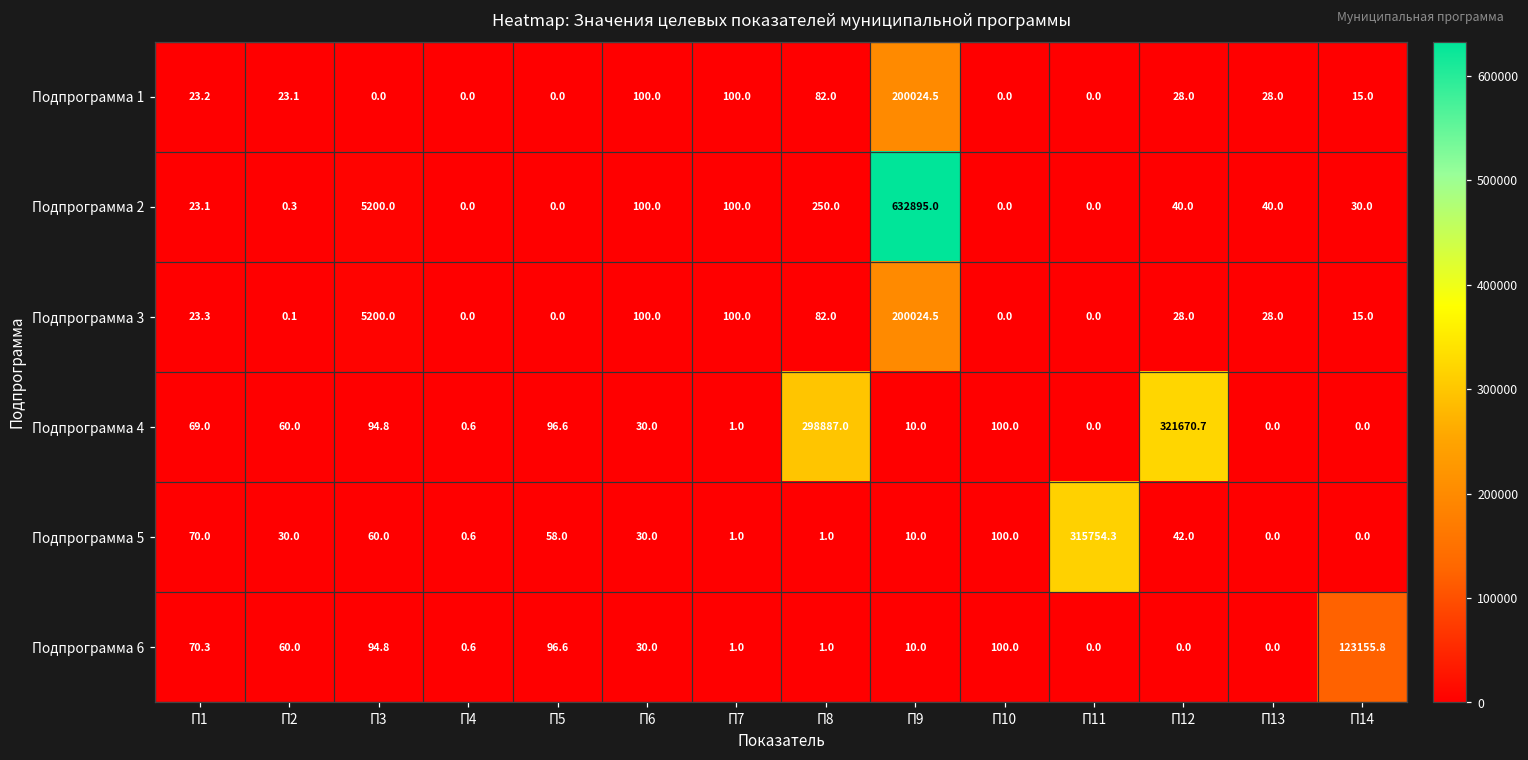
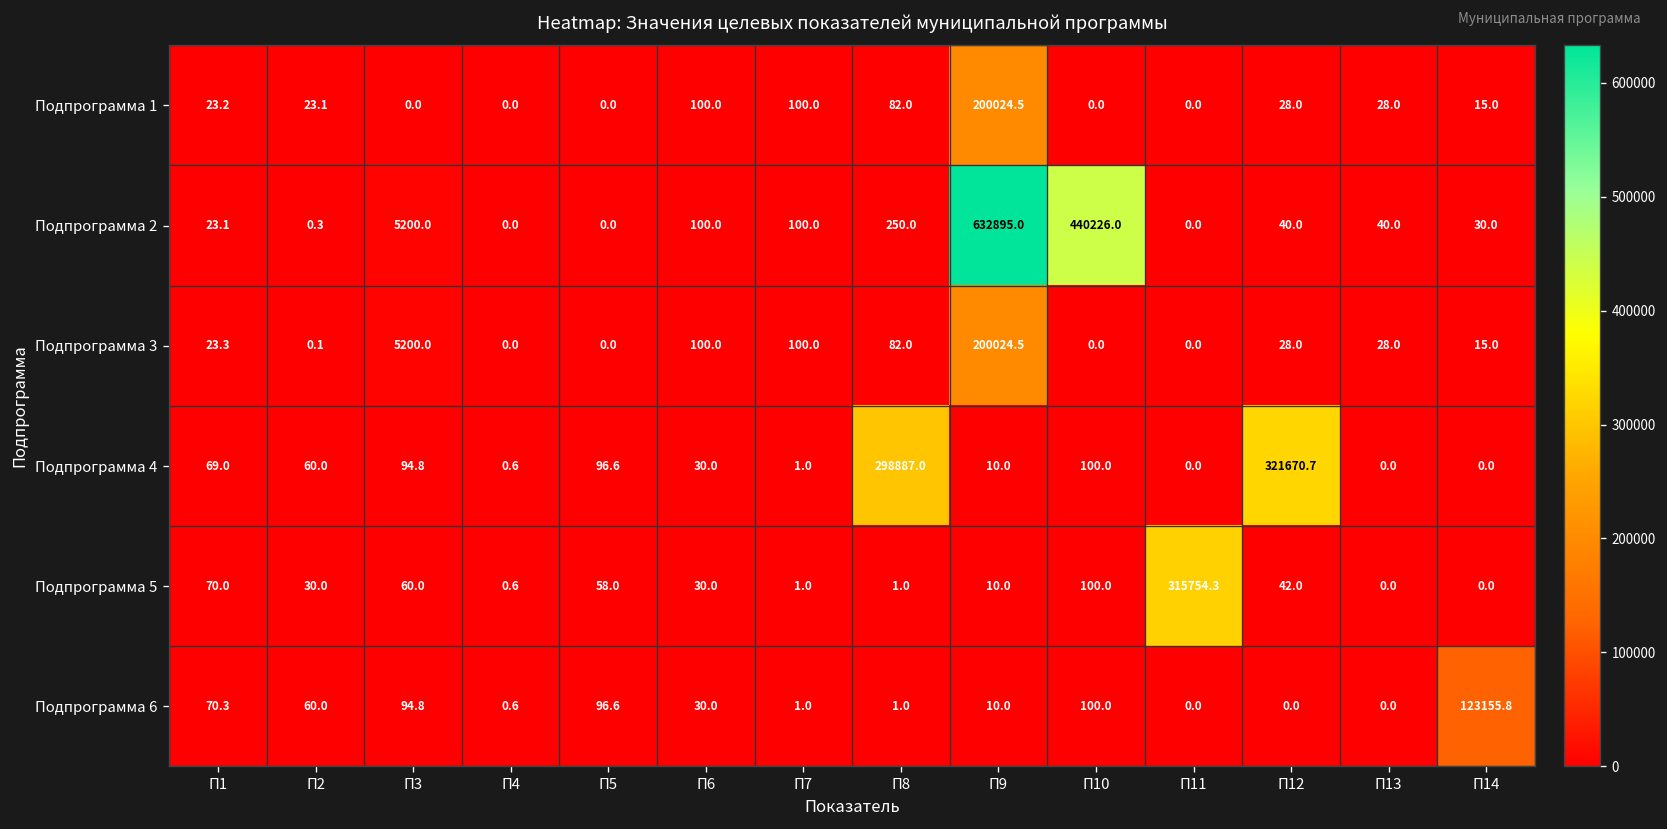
Подпрограмма 2, П10: 0.0 -> 440226.0
